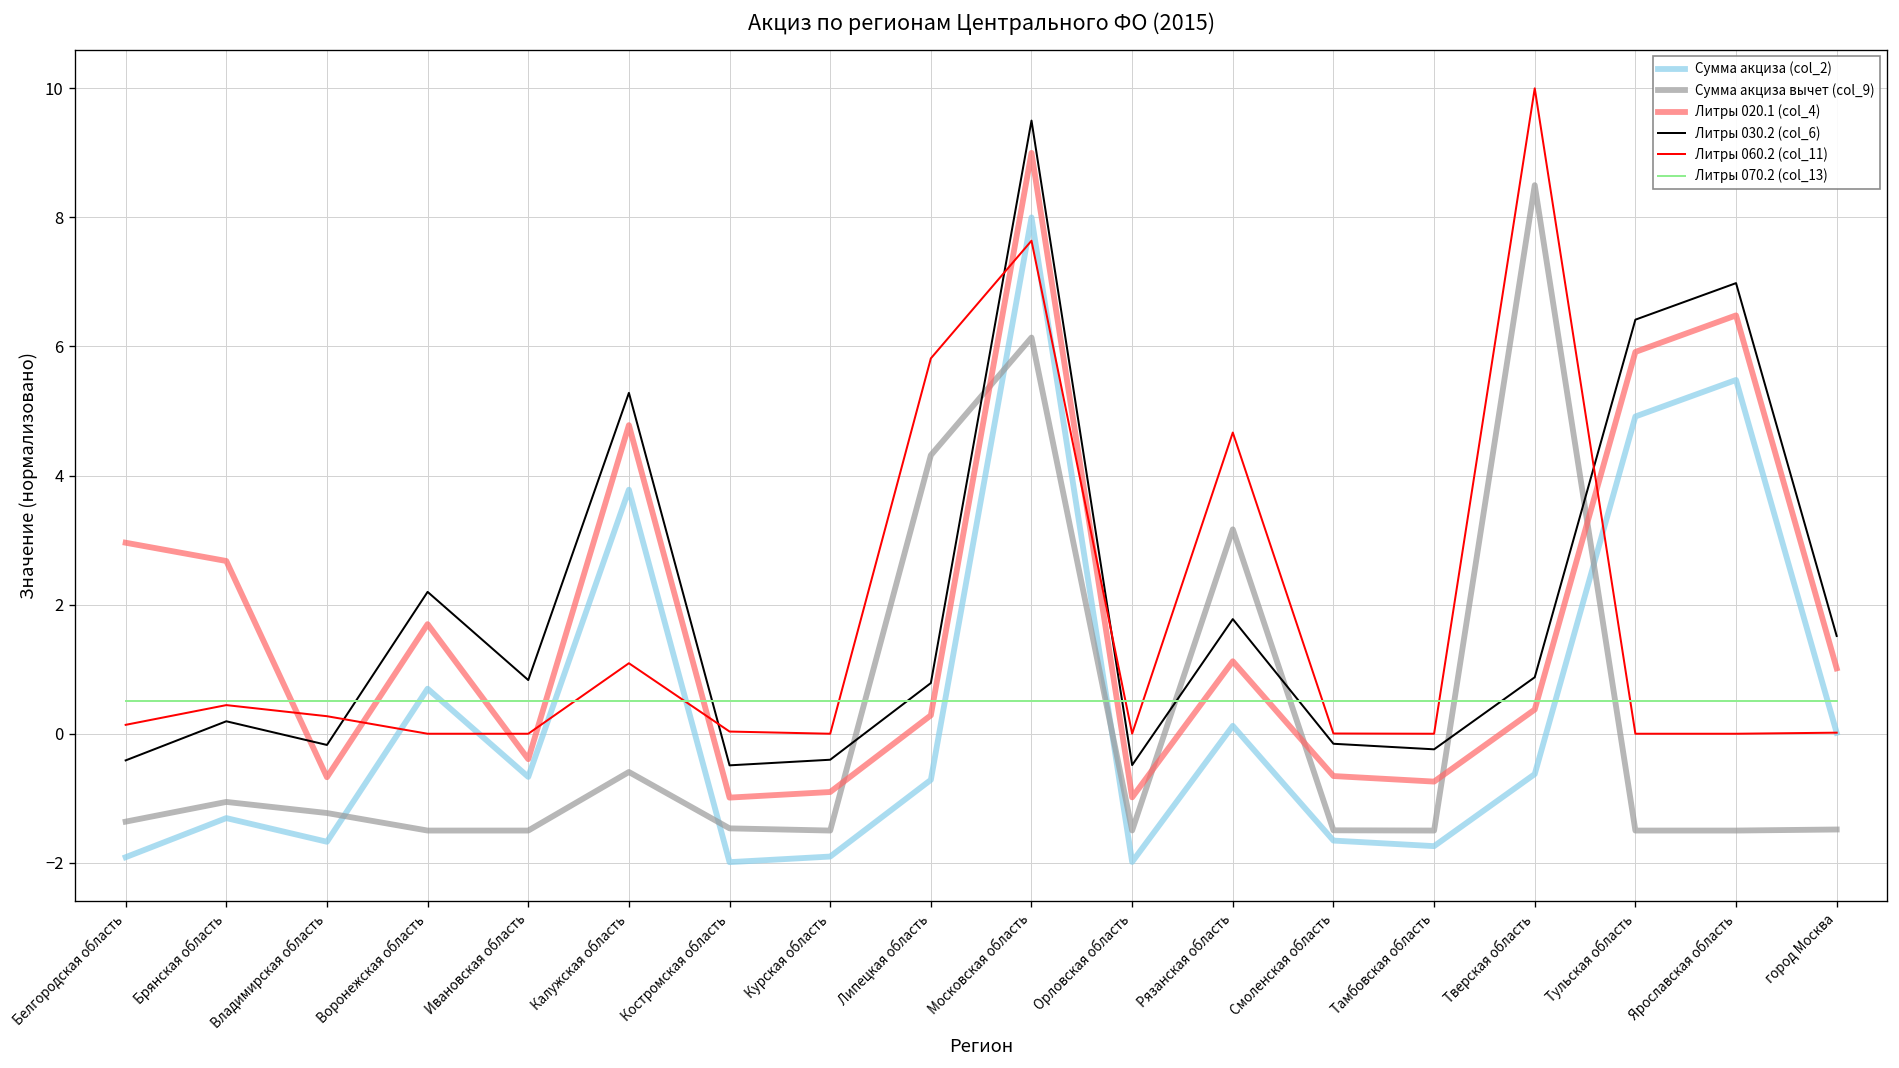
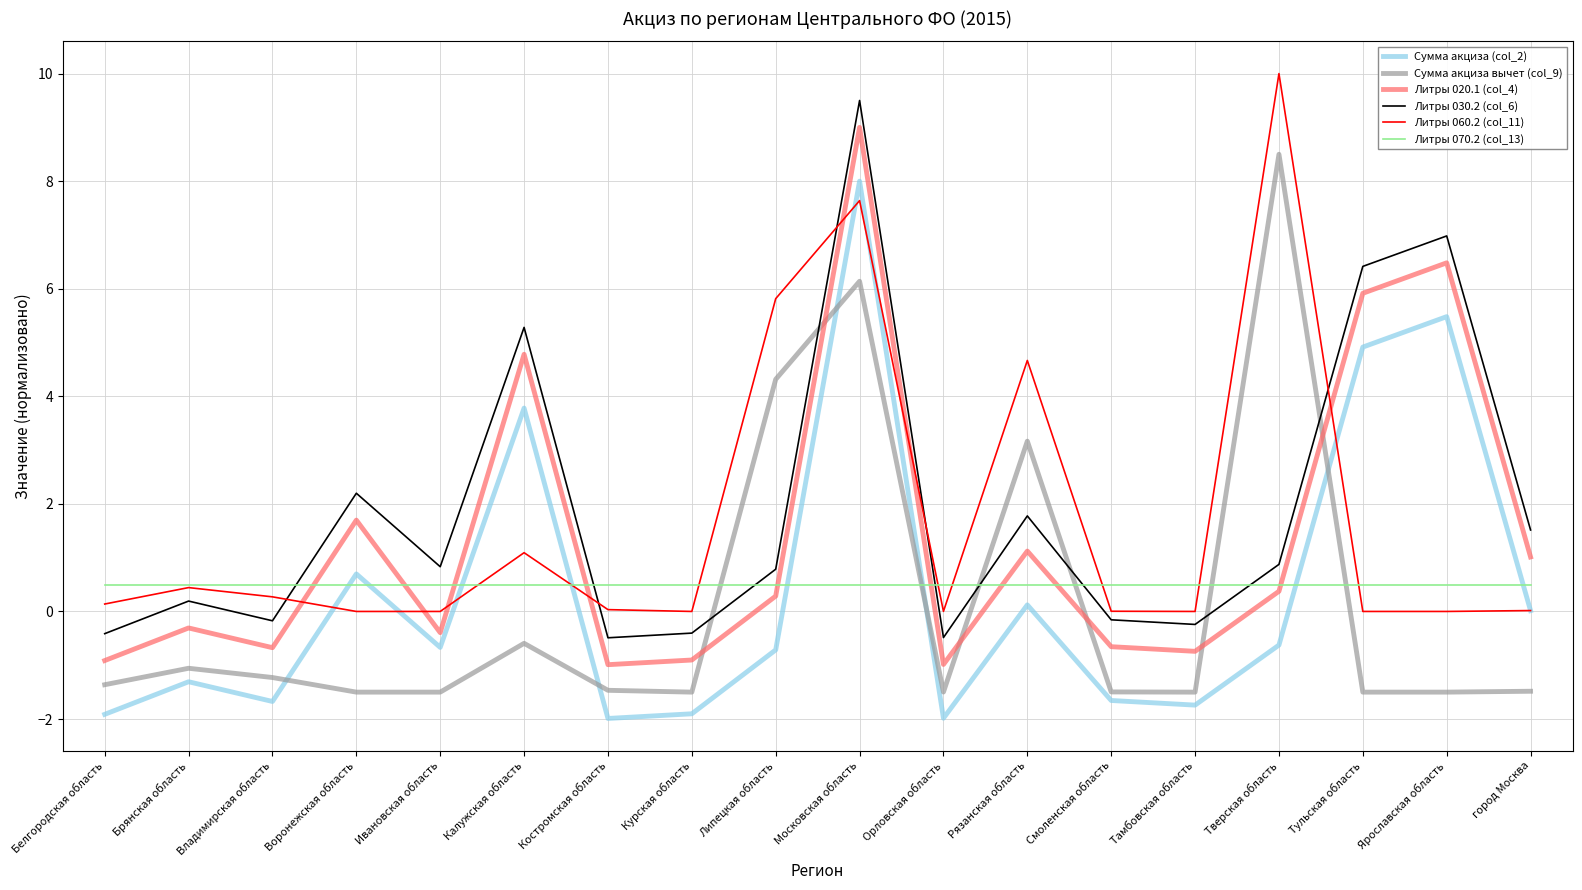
Литры 020.1 (col_4), Белгородская область: 3.0 -> -0.9
Литры 020.1 (col_4), Брянская область: 2.7 -> -0.3
